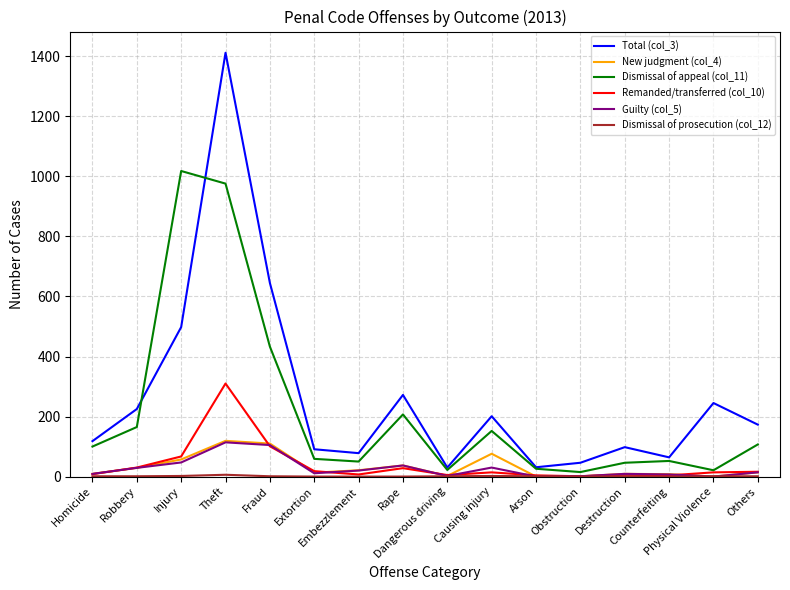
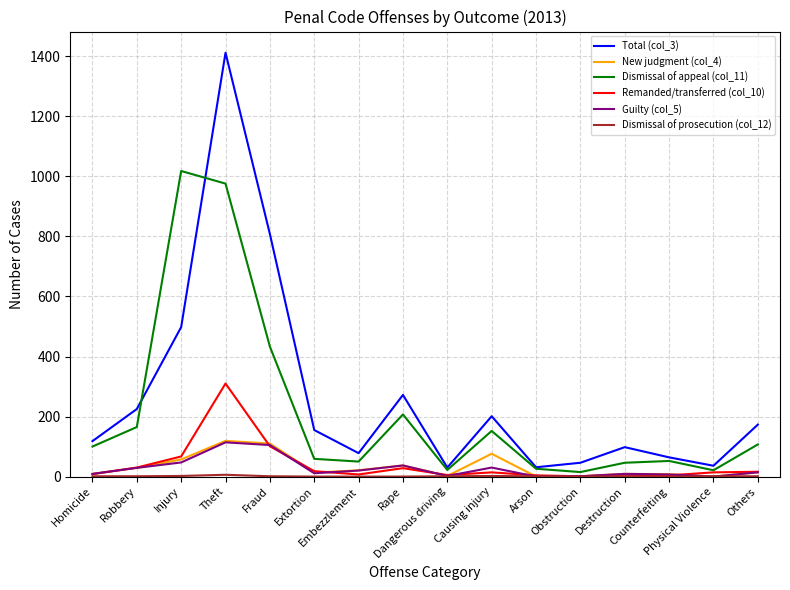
Total (col_3), Fraud: 650 -> 810
Total (col_3), Extortion: 90 -> 160
Total (col_3), Physical Violence: 250 -> 40
